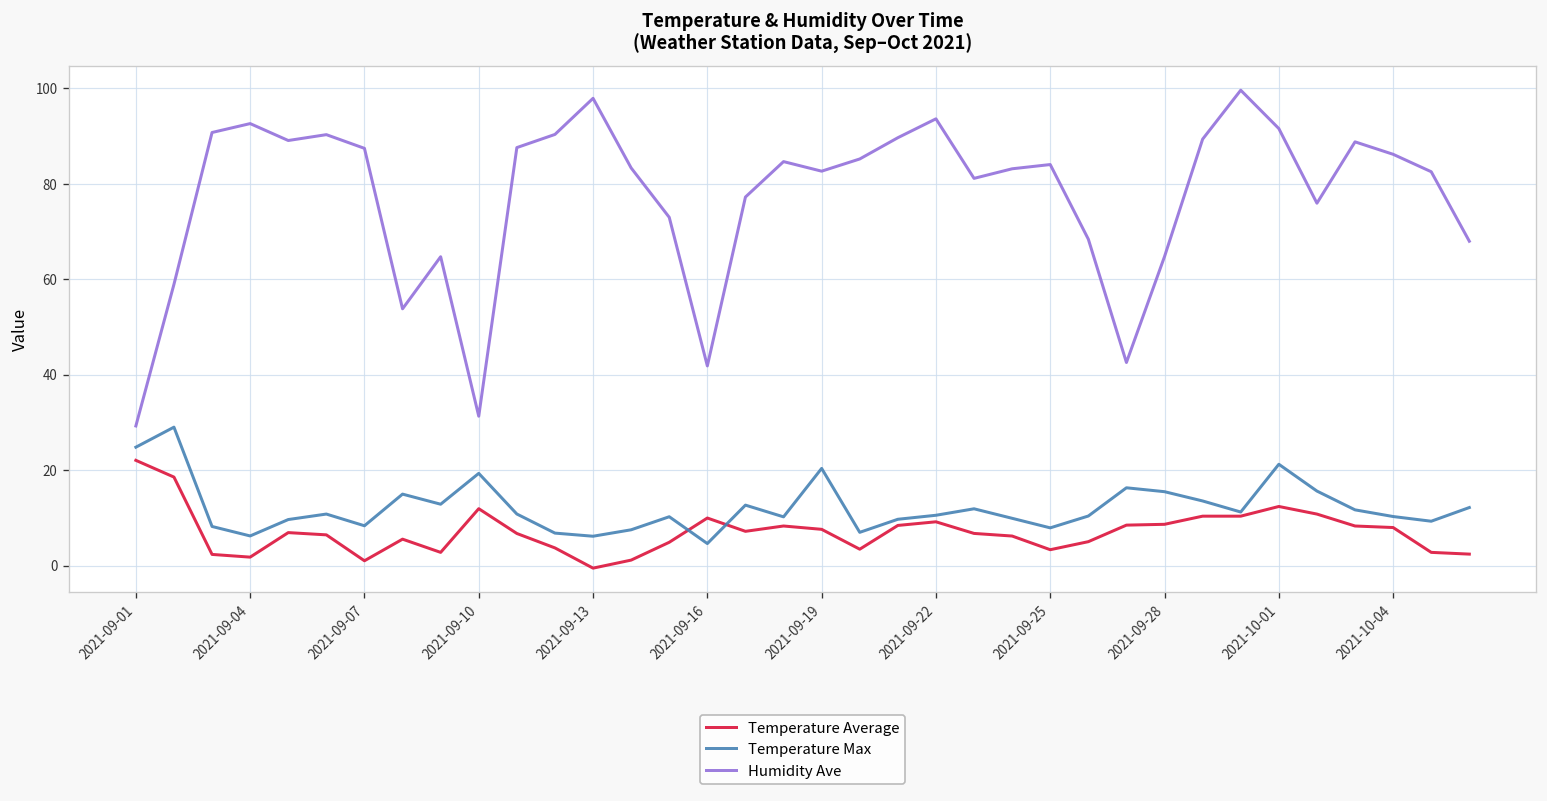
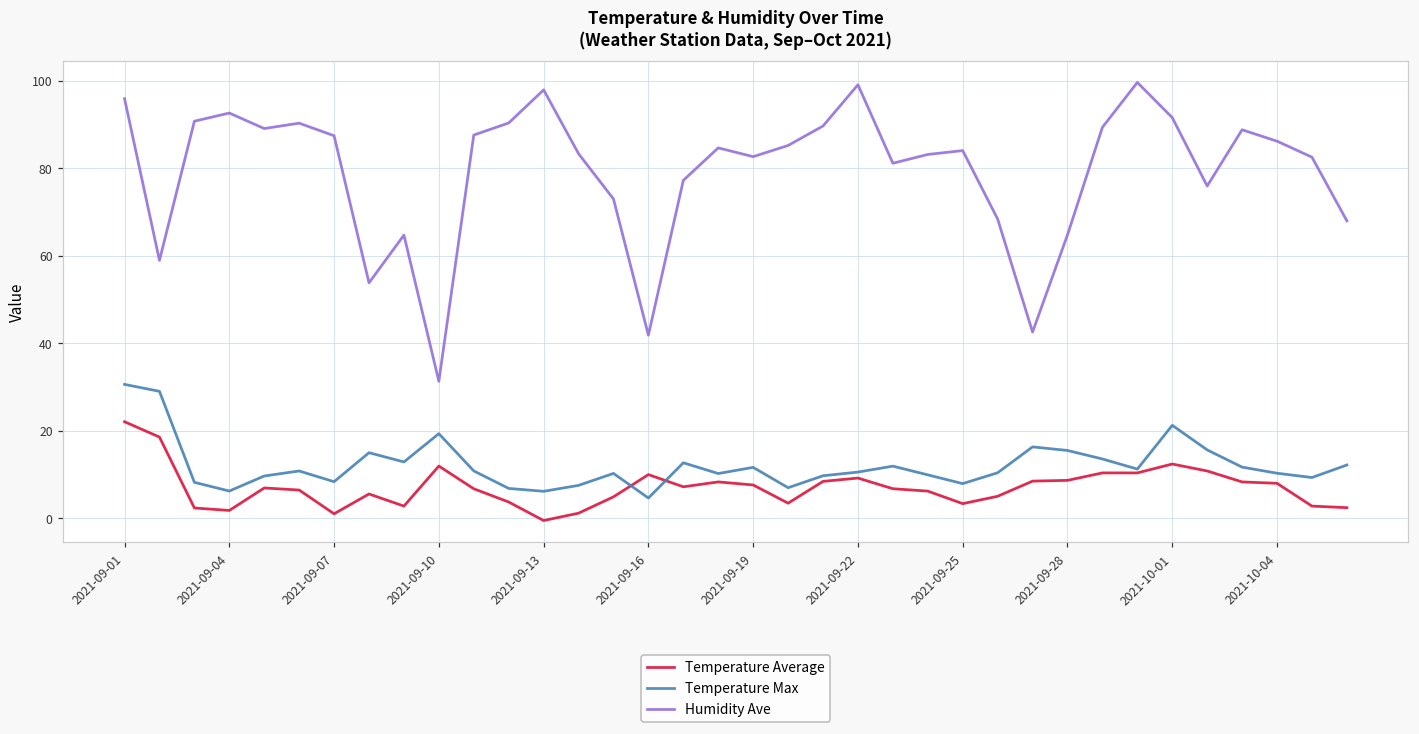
Temperature Max, 2021-09-01: 25 -> 31
Humidity Ave, 2021-09-01: 29 -> 96
Temperature Max, 2021-09-19: 20 -> 12
Humidity Ave, 2021-09-22: 94 -> 99
